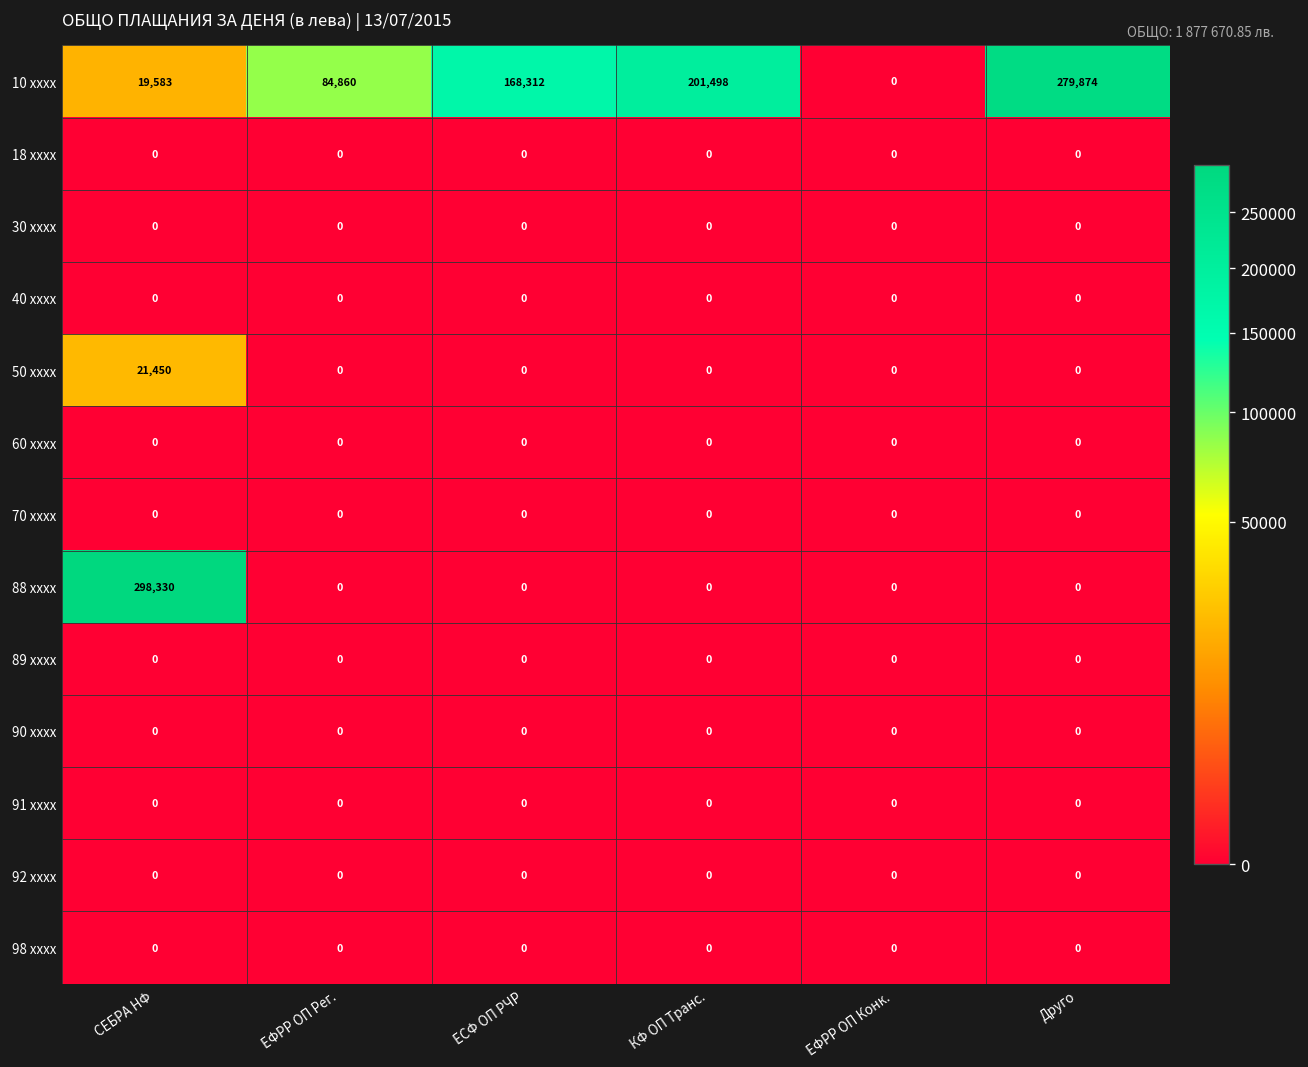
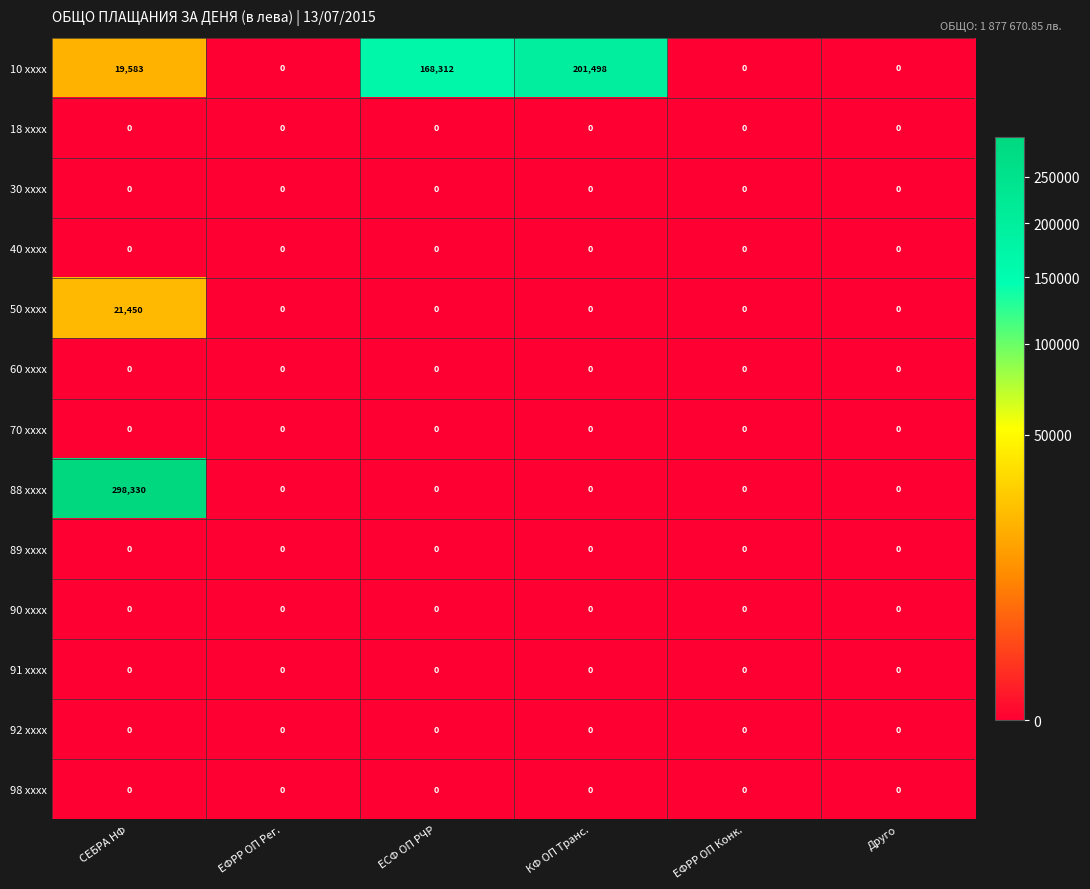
10 xxxx, ЕФРР ОП Рег.: 84,860 -> 0
10 xxxx, Друго: 279,874 -> 0
